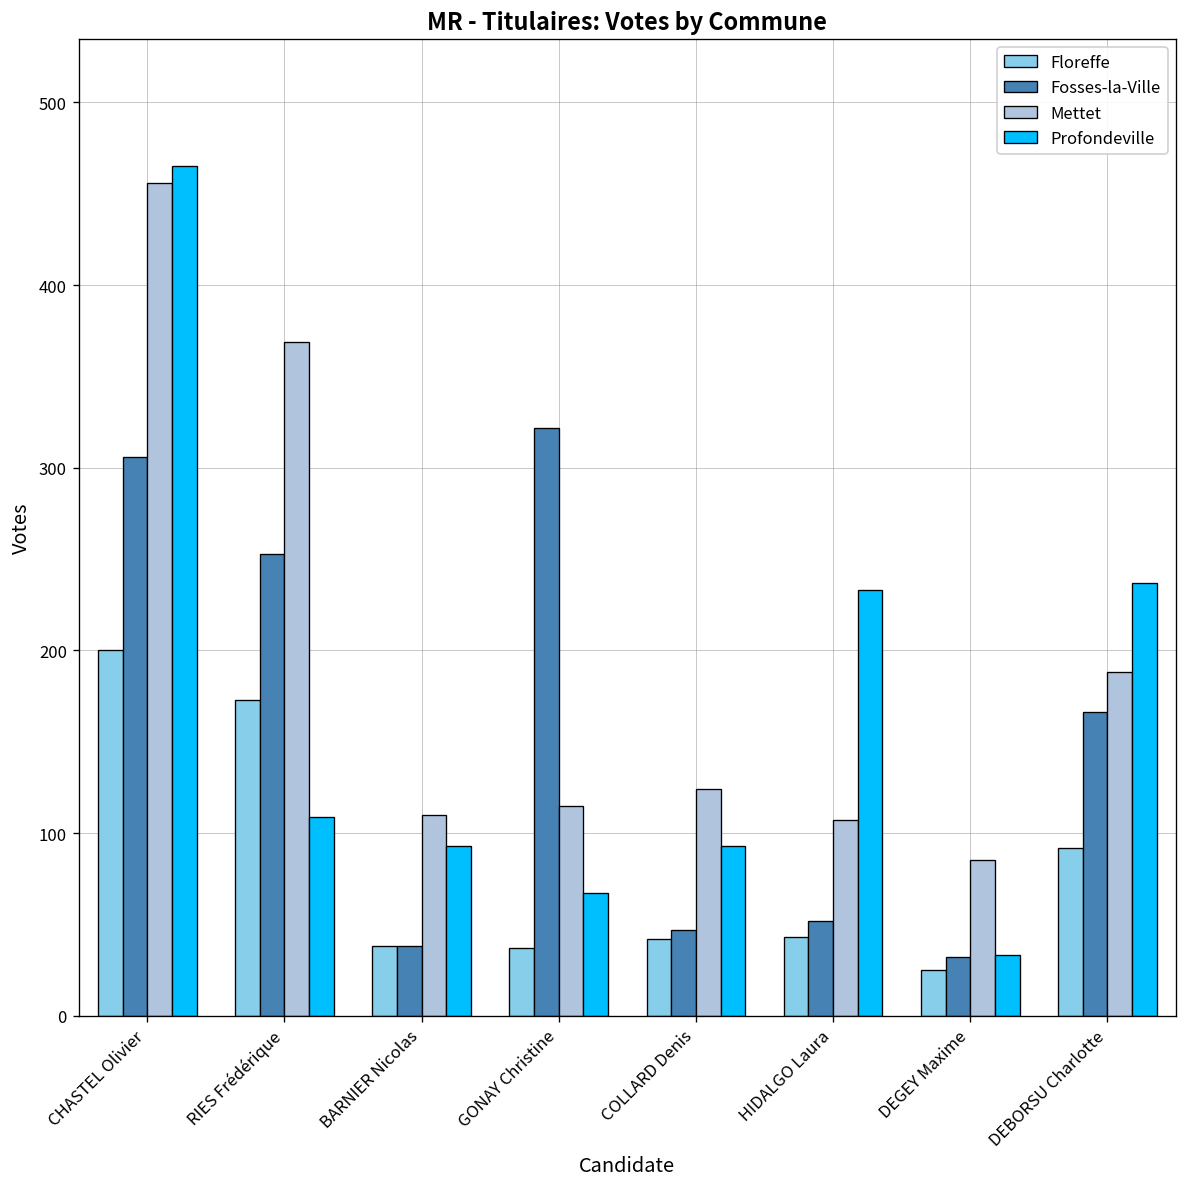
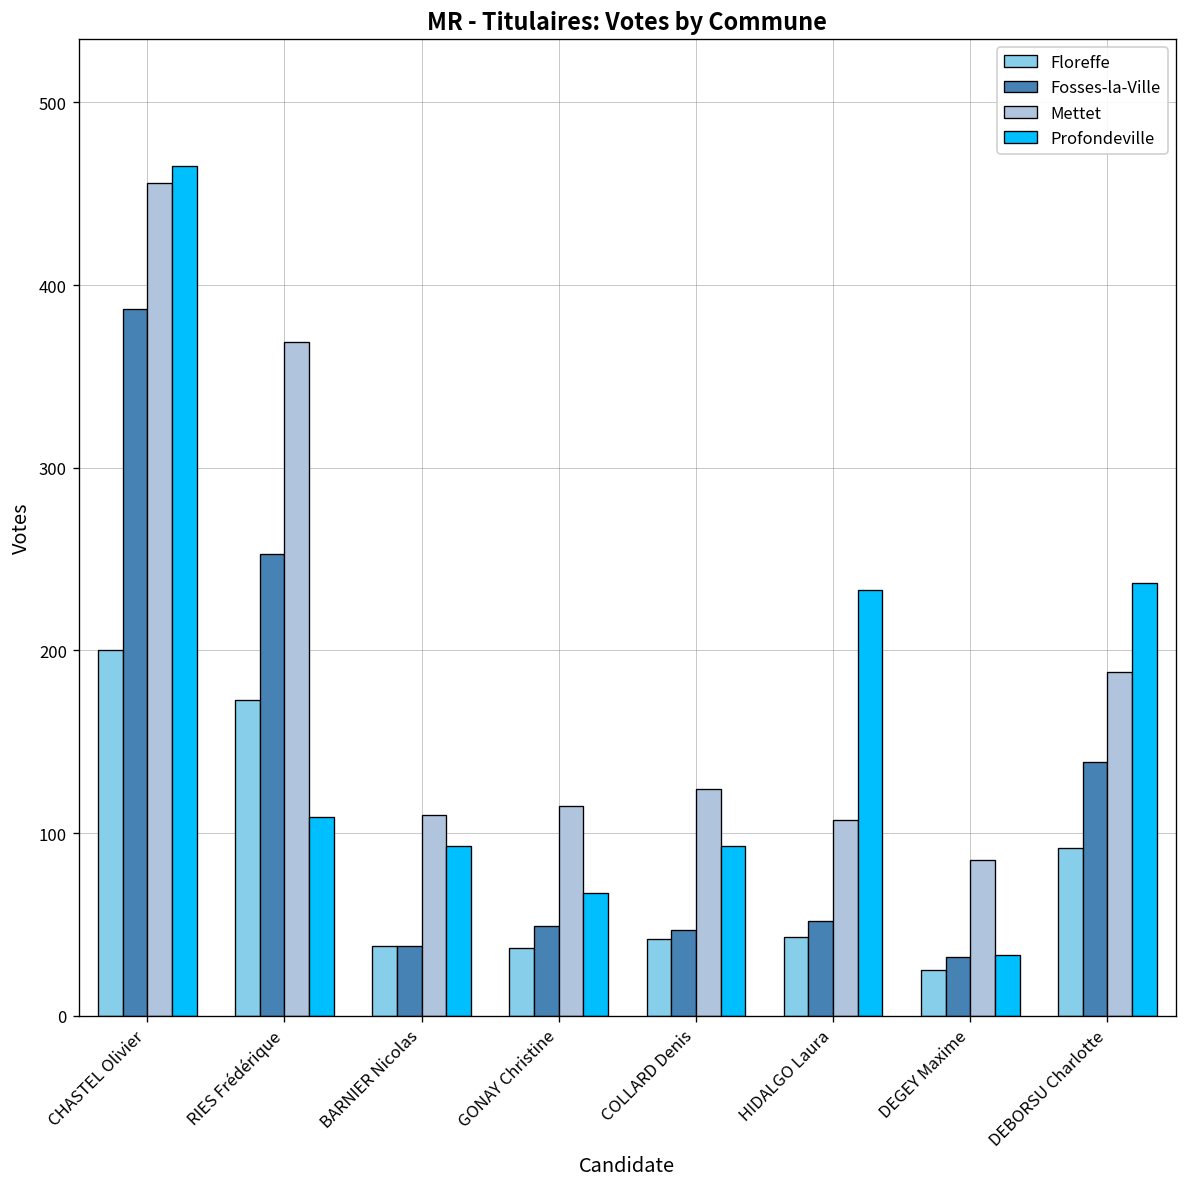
Fosses-la-Ville, CHASTEL Olivier: 306 -> 387
Fosses-la-Ville, GONAY Christine: 322 -> 49
Fosses-la-Ville, DEBORSU Charlotte: 166 -> 139
